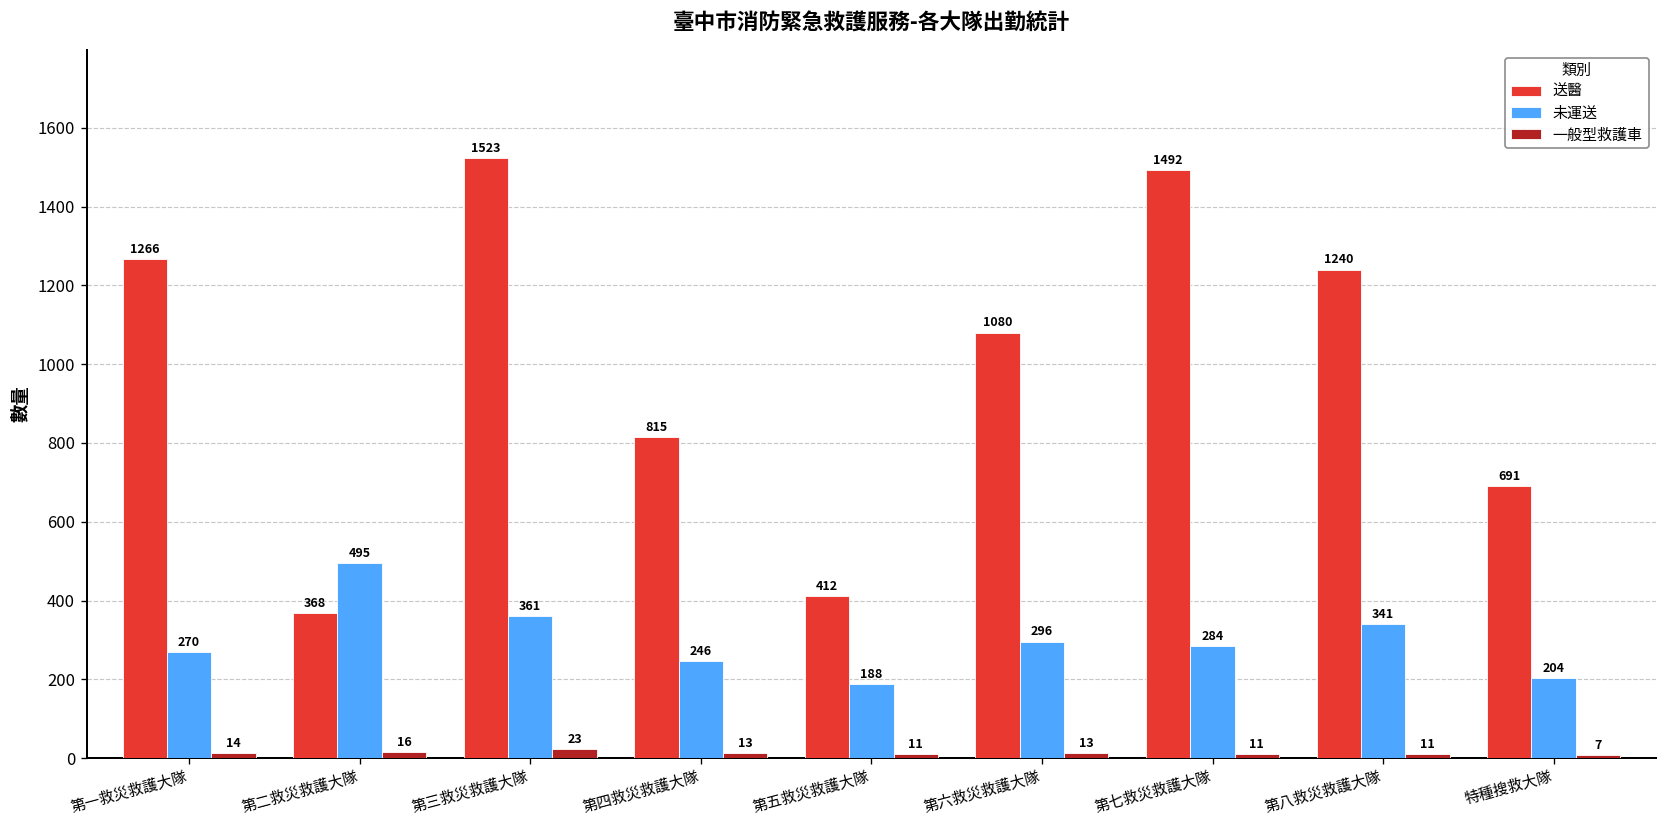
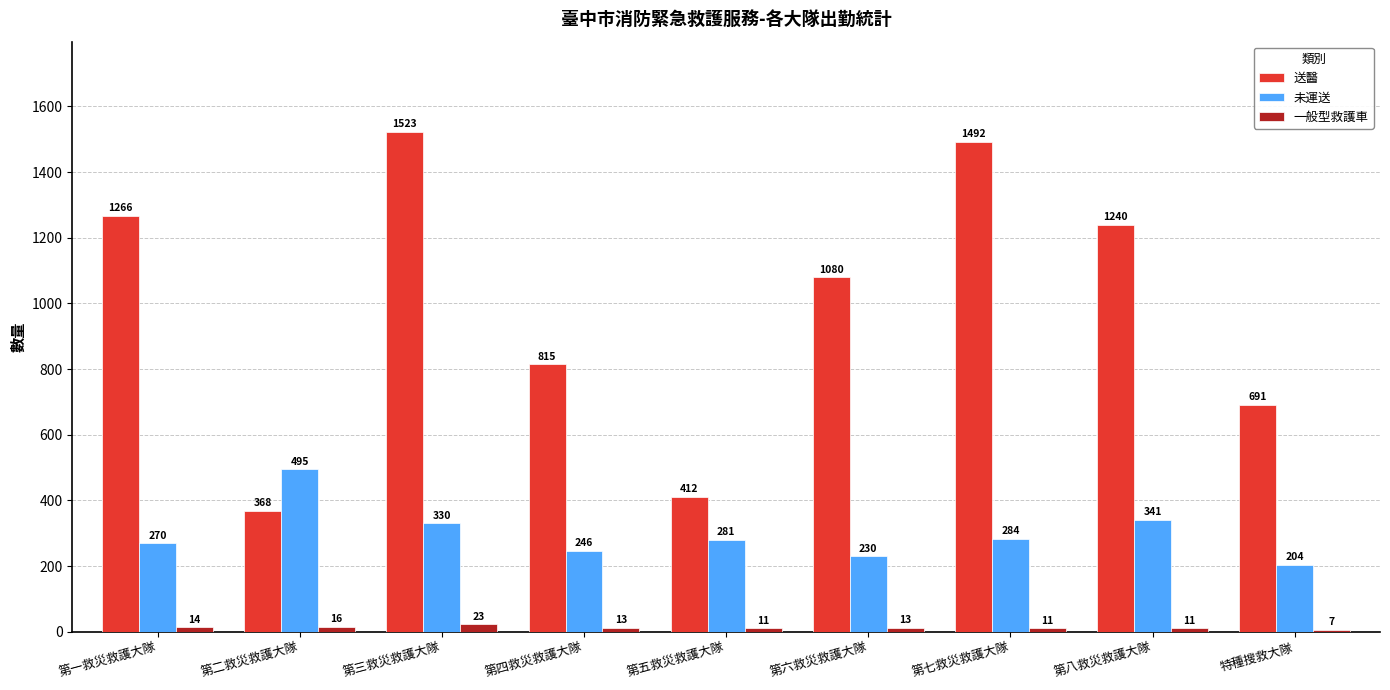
未運送, 第三救災救護大隊: 361 -> 330
未運送, 第五救災救護大隊: 188 -> 281
未運送, 第六救災救護大隊: 296 -> 230
